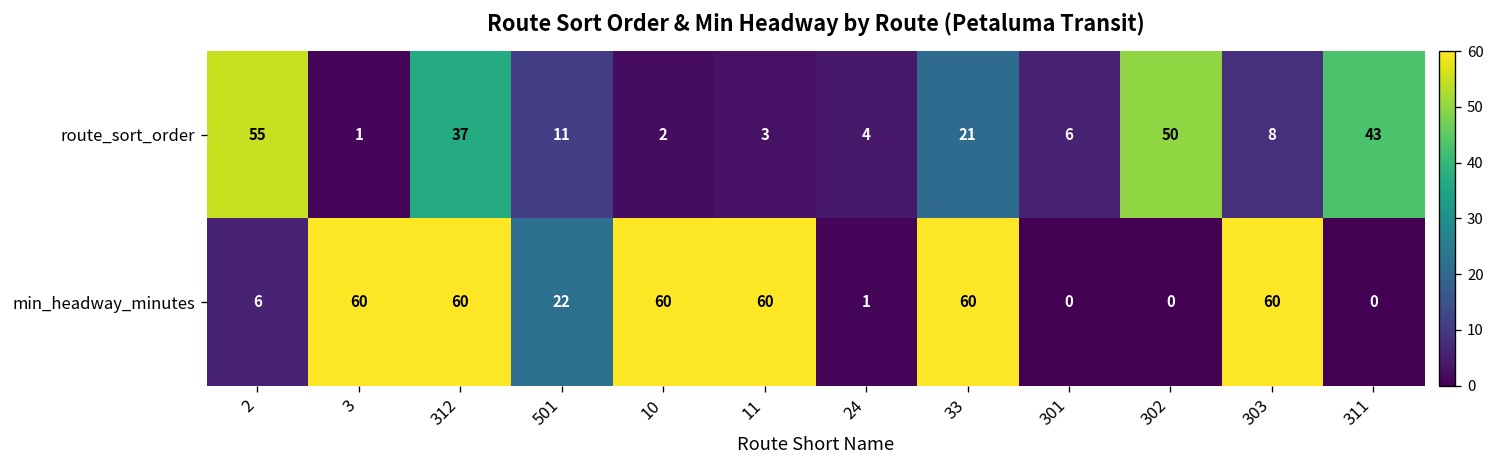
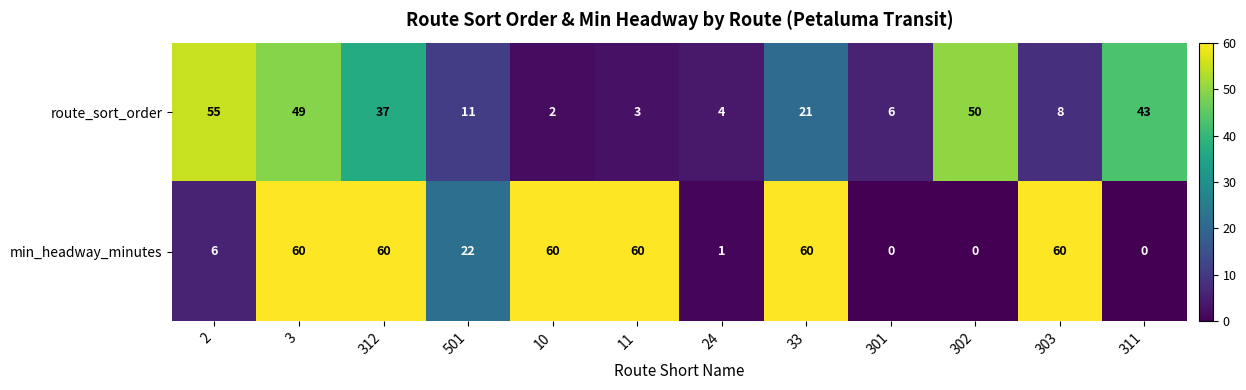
route_sort_order, 3: 1 -> 49
